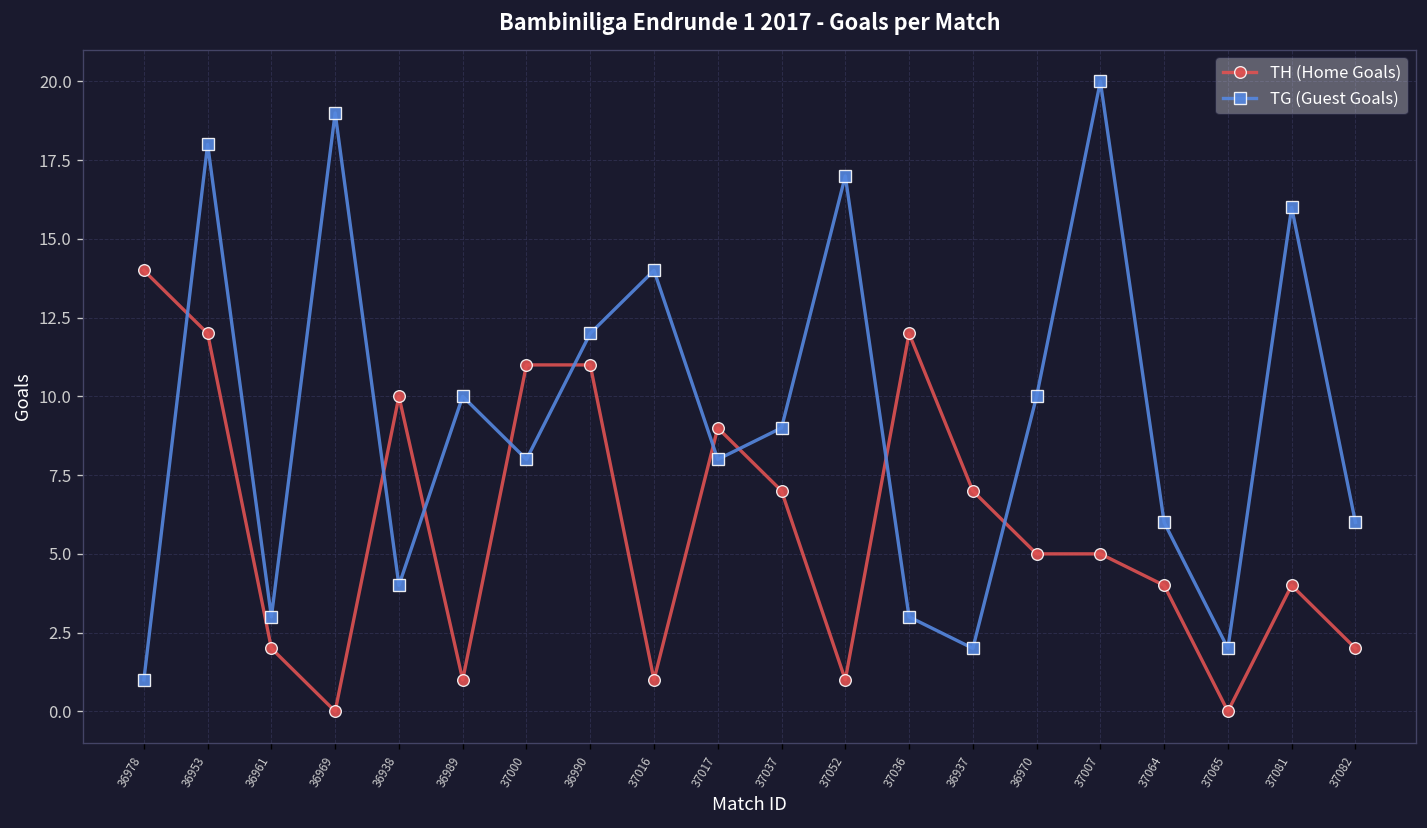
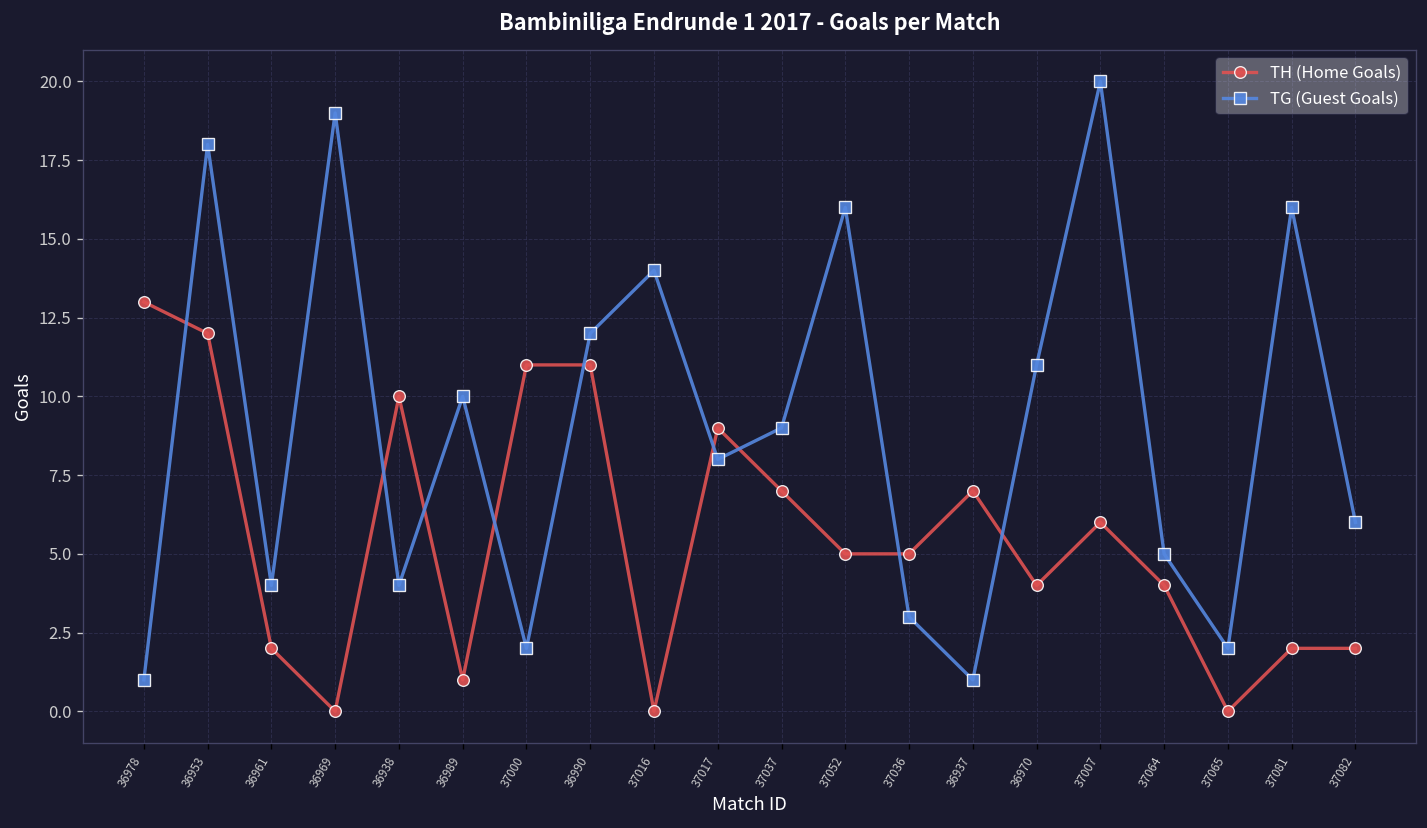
TH (Home Goals), 36978: 14 -> 13
TG (Guest Goals), 36961: 3 -> 4
TG (Guest Goals), 37000: 8 -> 2
TH (Home Goals), 37016: 1 -> 0
TH (Home Goals), 37052: 1 -> 5
TG (Guest Goals), 37052: 17 -> 16
TH (Home Goals), 37036: 12 -> 5
TG (Guest Goals), 36937: 2 -> 1
TH (Home Goals), 36970: 5 -> 4
TG (Guest Goals), 36970: 10 -> 11
TH (Home Goals), 37007: 5 -> 6
TG (Guest Goals), 37064: 6 -> 5
TH (Home Goals), 37081: 4 -> 2
